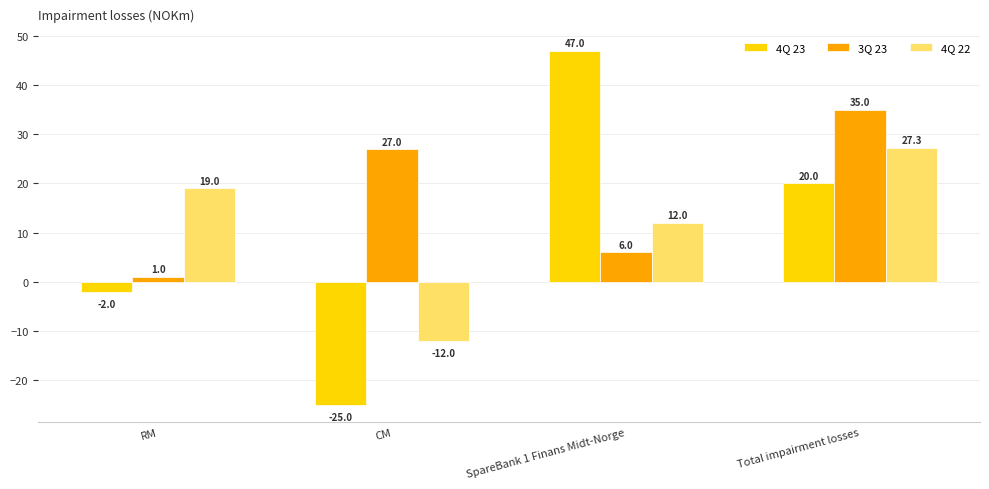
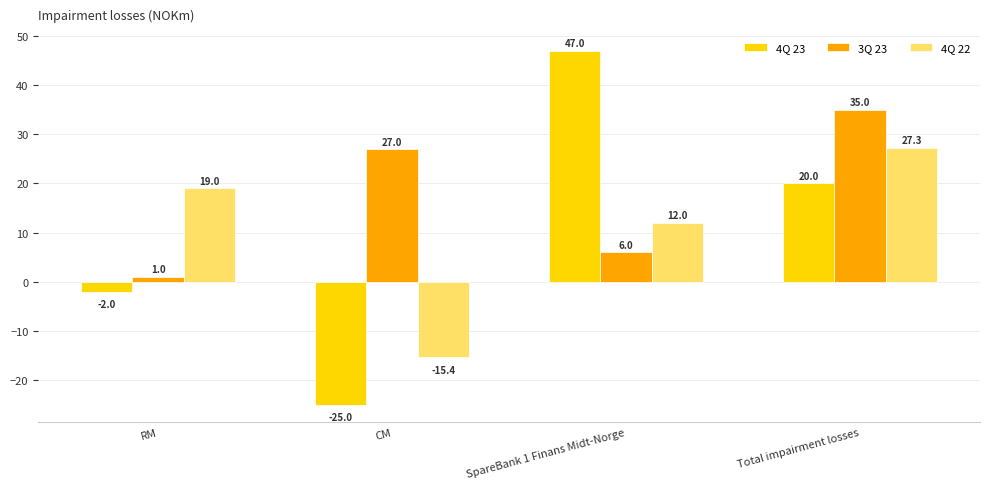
4Q 22, CM: -12.0 -> -15.4
